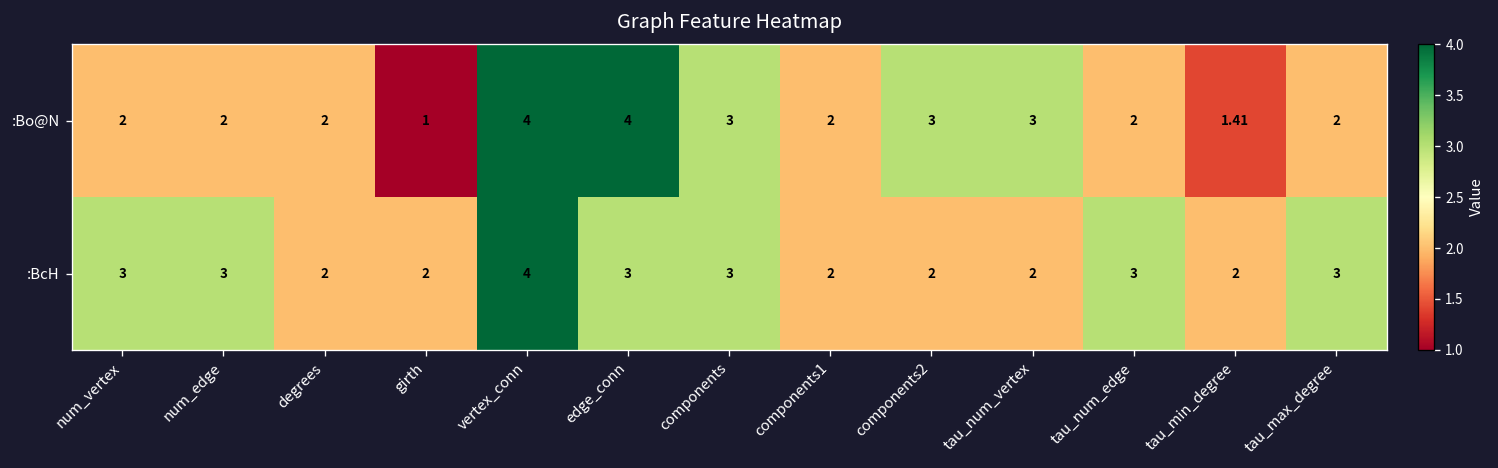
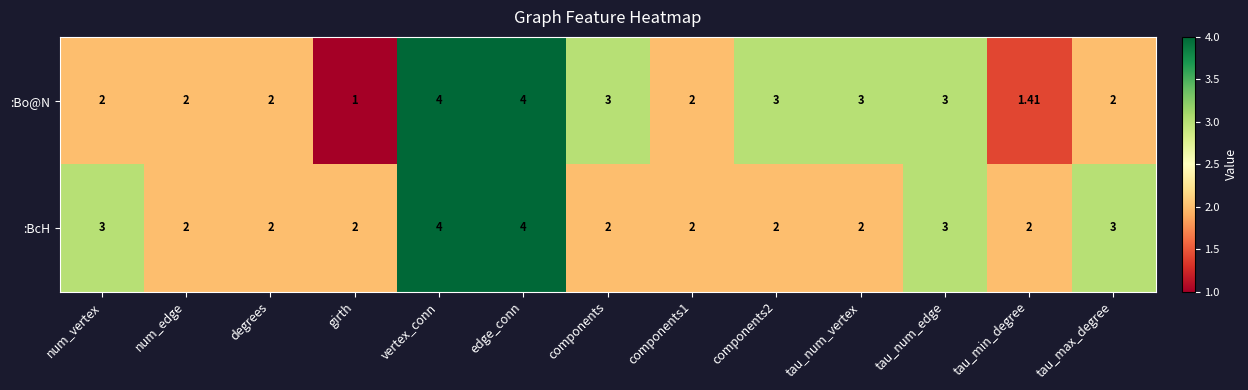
:Bo@N, tau_num_edge: 2 -> 3
:BcH, num_edge: 3 -> 2
:BcH, edge_conn: 3 -> 4
:BcH, components: 3 -> 2
